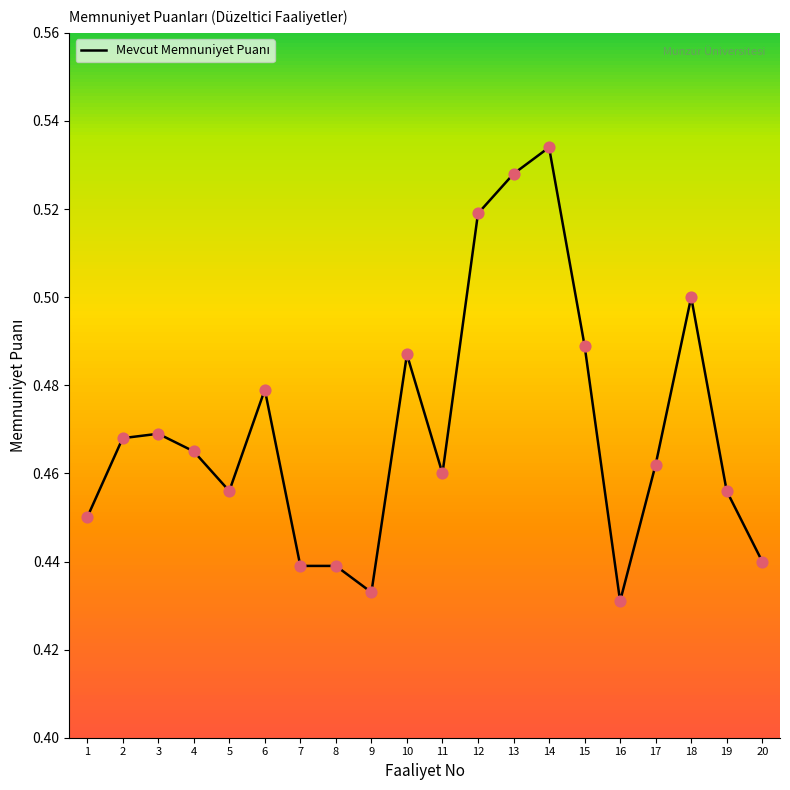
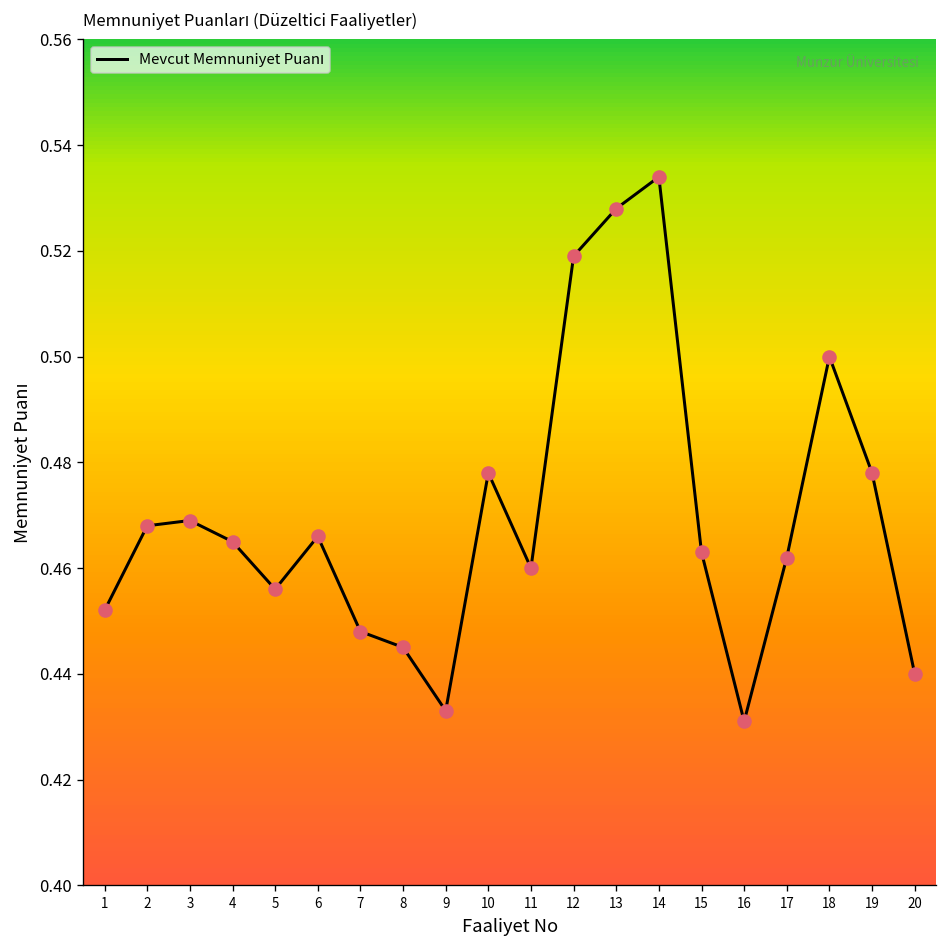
1: 0.450 -> 0.452
6: 0.479 -> 0.466
7: 0.439 -> 0.448
8: 0.439 -> 0.445
10: 0.487 -> 0.478
15: 0.489 -> 0.463
19: 0.456 -> 0.478
